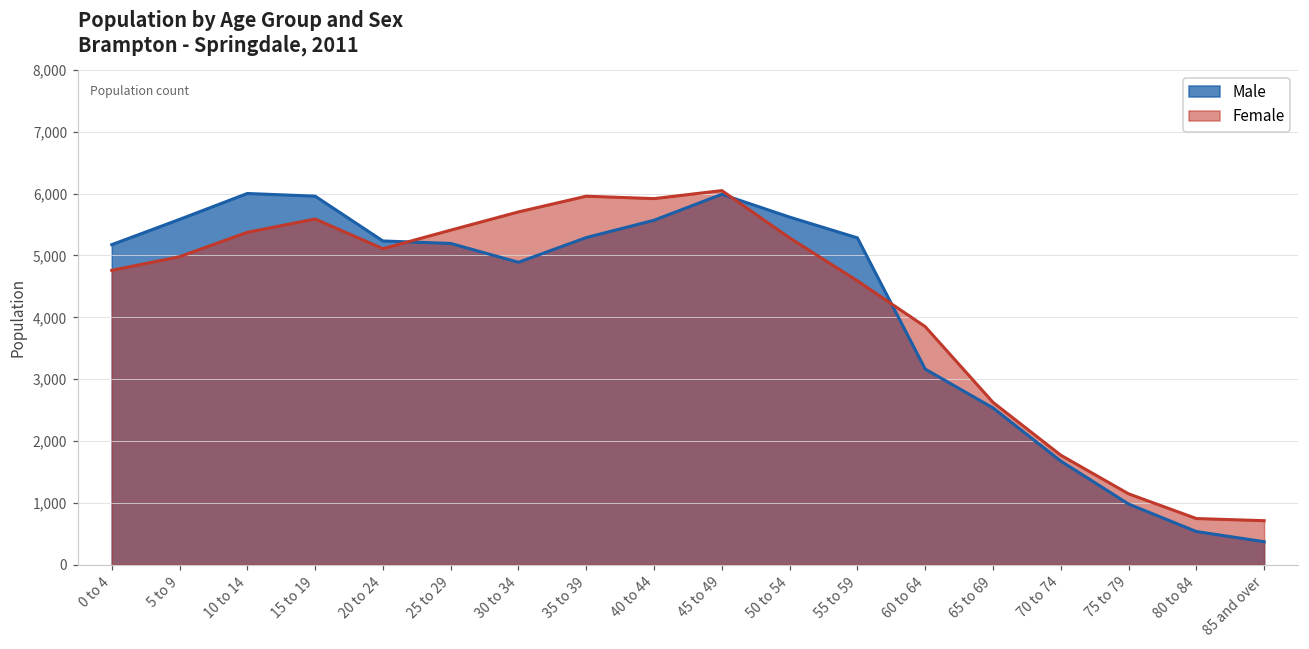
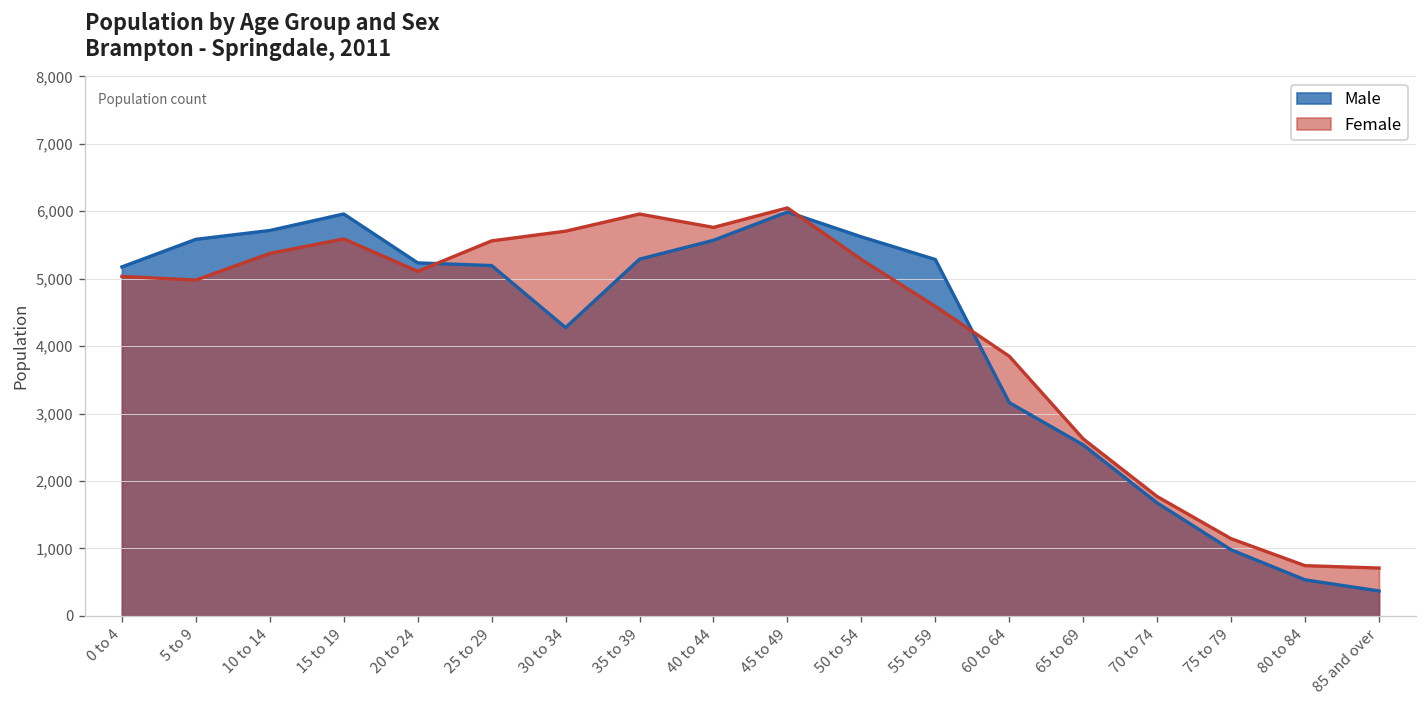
Female, 0 to 4: 4,800 -> 5,000
Male, 10 to 14: 6,000 -> 5,700
Female, 25 to 29: 5,400 -> 5,600
Male, 30 to 34: 4,900 -> 4,300
Female, 40 to 44: 5,900 -> 5,800
